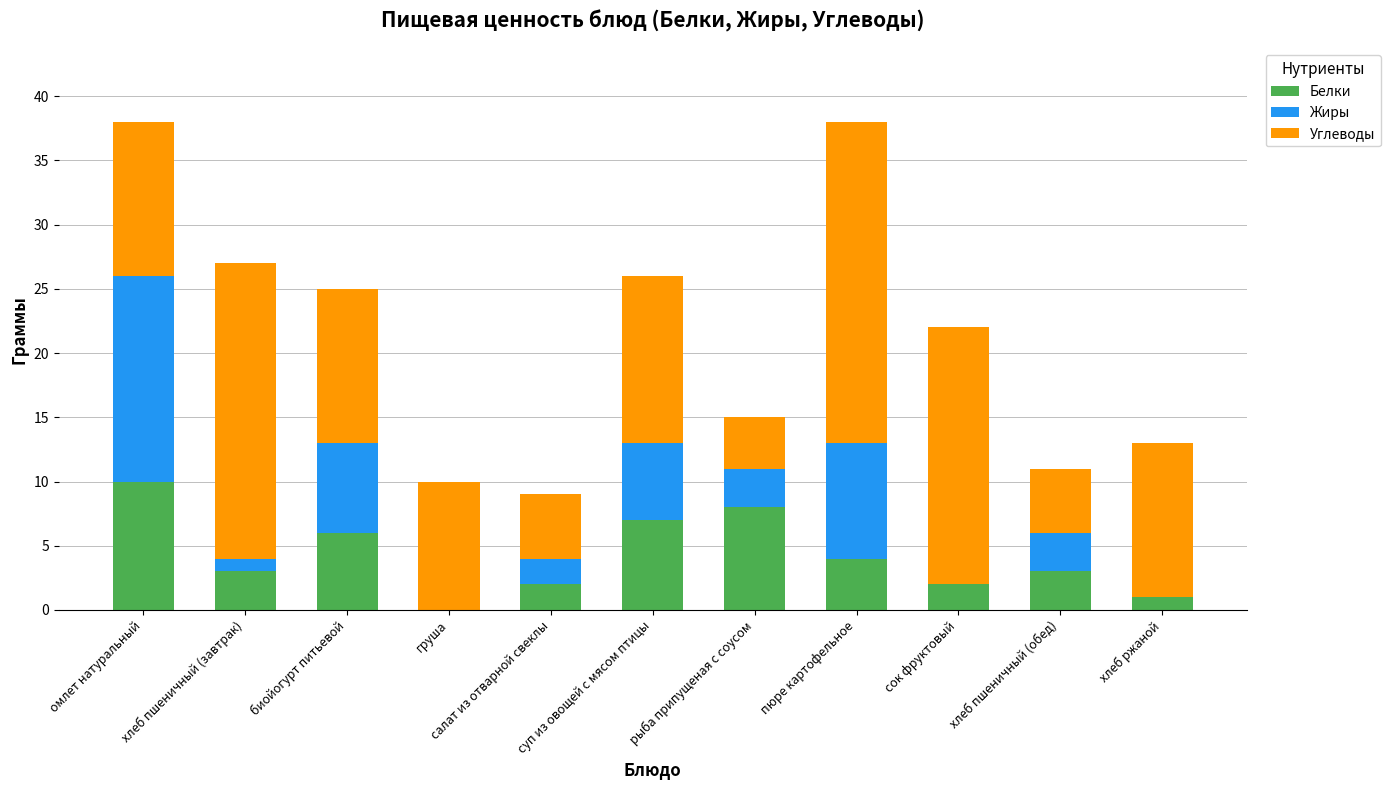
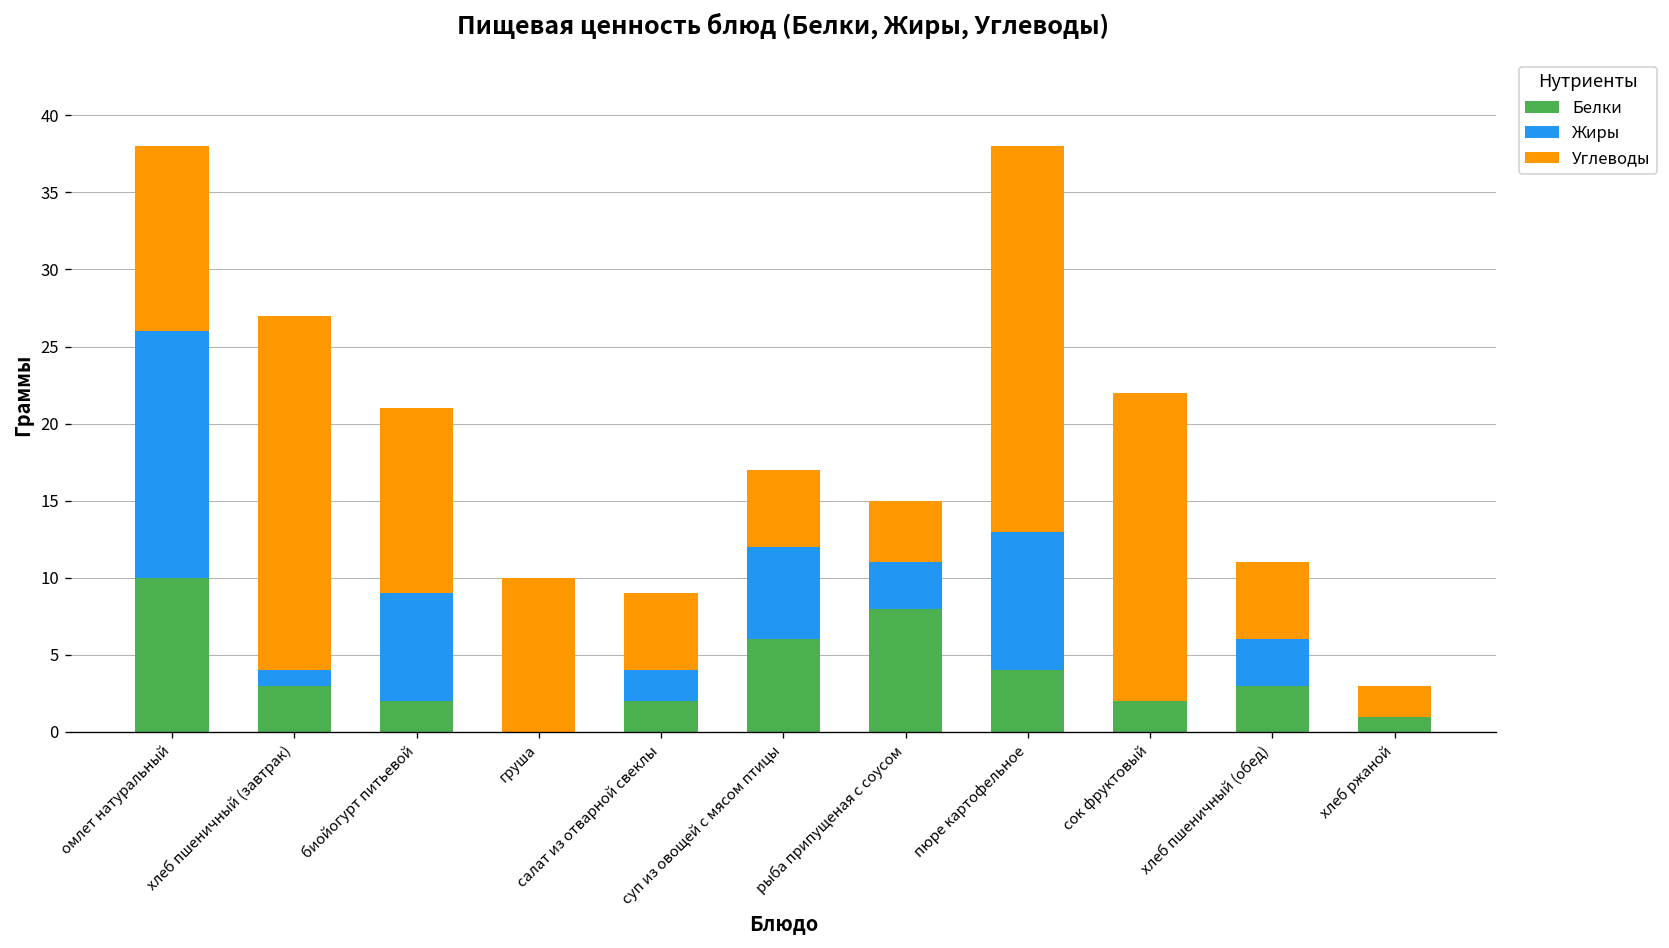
Белки, биойогурт питьевой: 6 -> 2
Белки, суп из овощей с мясом птицы: 7 -> 6
Углеводы, суп из овощей с мясом птицы: 13 -> 5
Углеводы, хлеб ржаной: 12 -> 2
